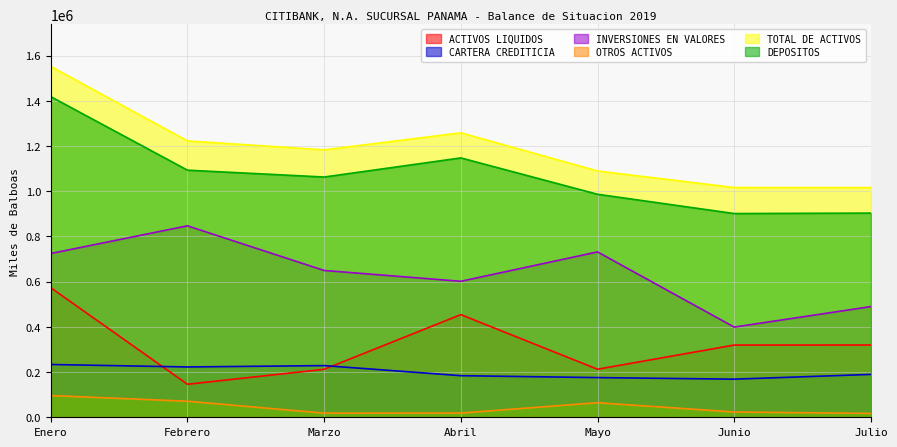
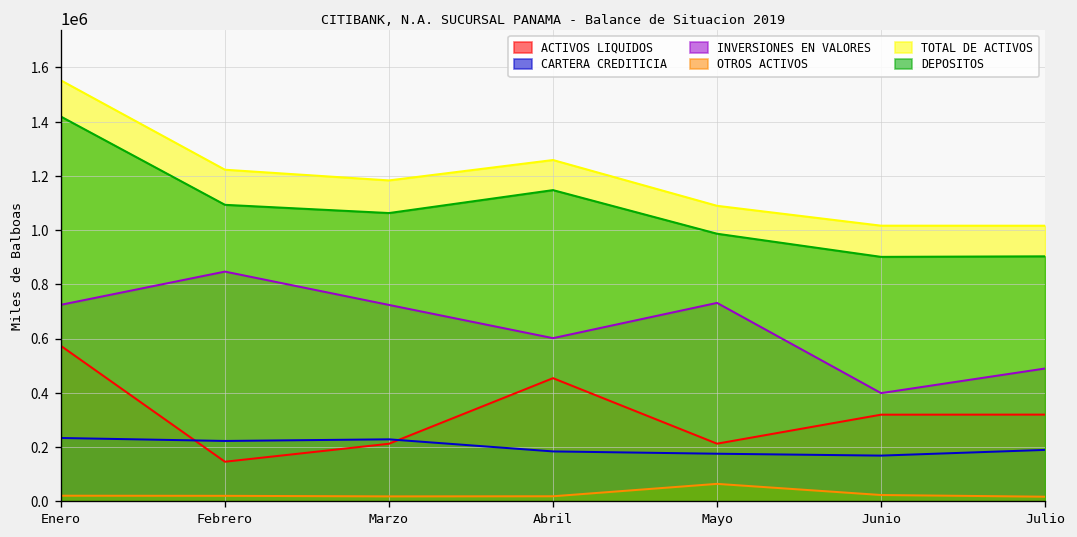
OTROS ACTIVOS, Enero: 100000 -> 20000
OTROS ACTIVOS, Febrero: 70000 -> 20000
INVERSIONES EN VALORES, Marzo: 650000 -> 720000
